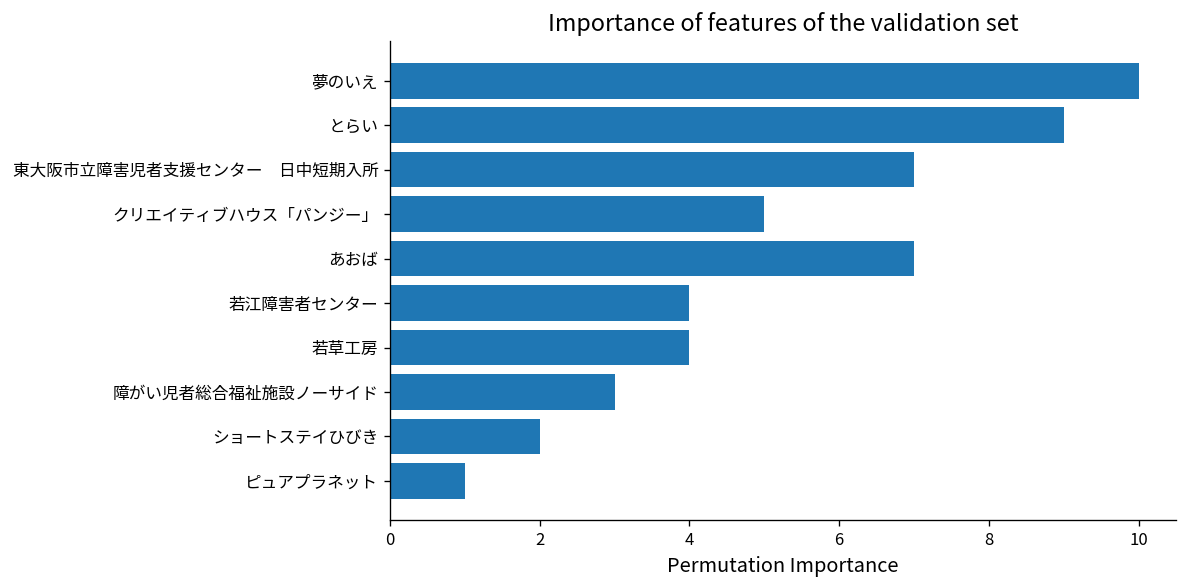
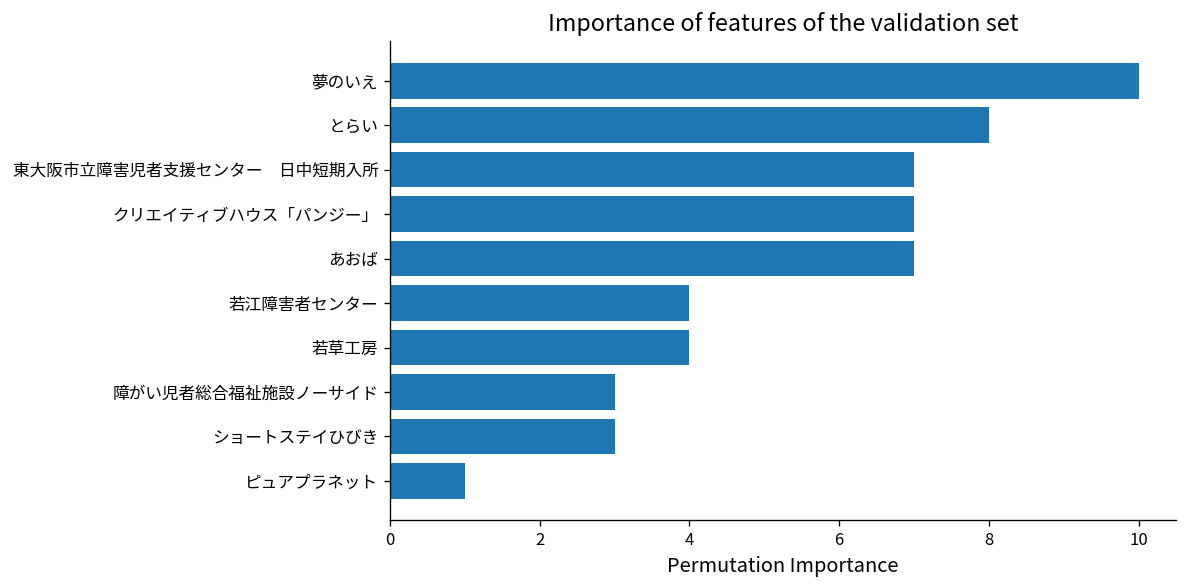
とらい: 9 -> 8
クリエイティブハウス「パンジー」: 5 -> 7
ショートステイひびき: 2 -> 3
